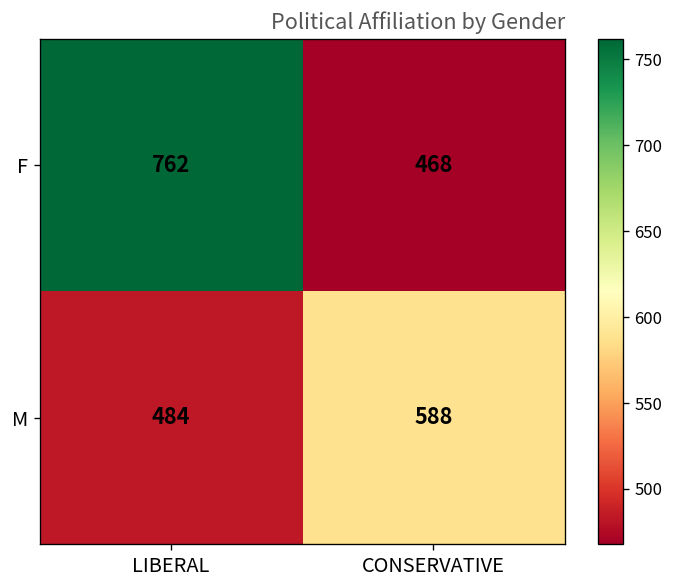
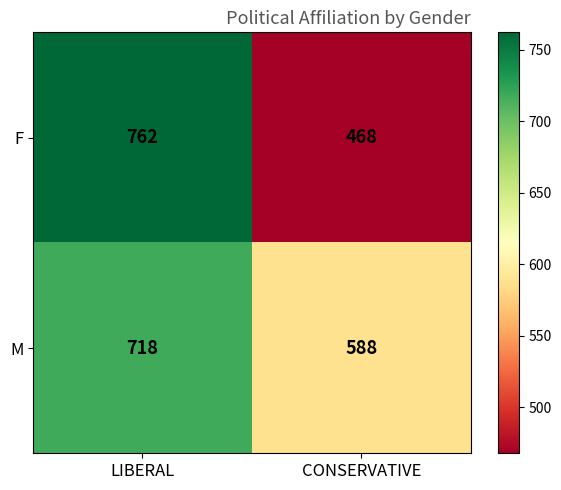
M, LIBERAL: 484 -> 718
